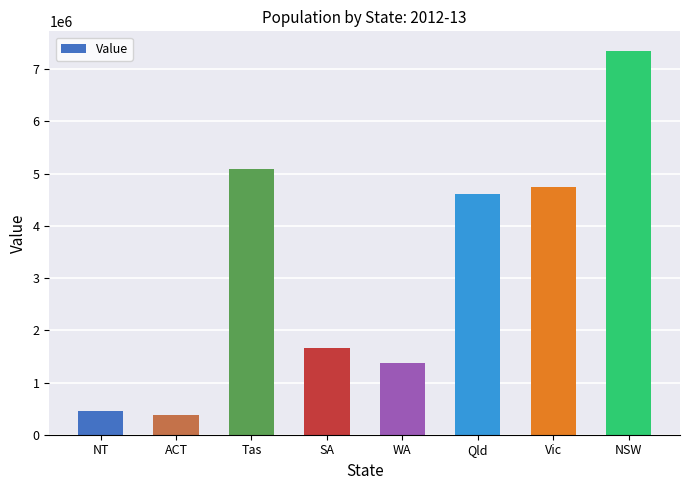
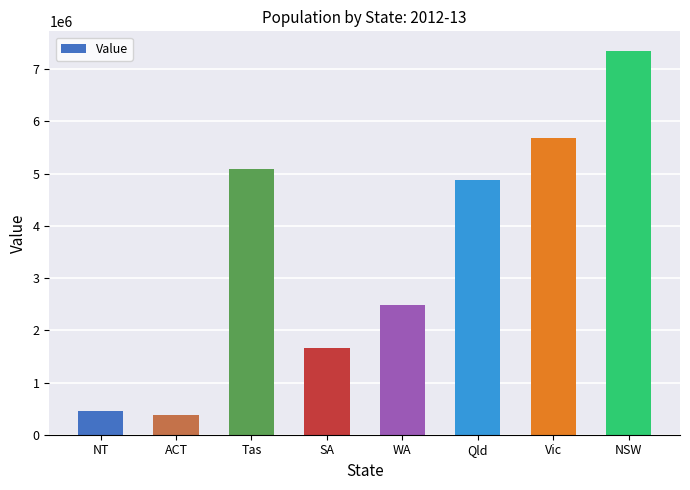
WA: 1400000 -> 2500000
Qld: 4600000 -> 4900000
Vic: 4700000 -> 5700000
